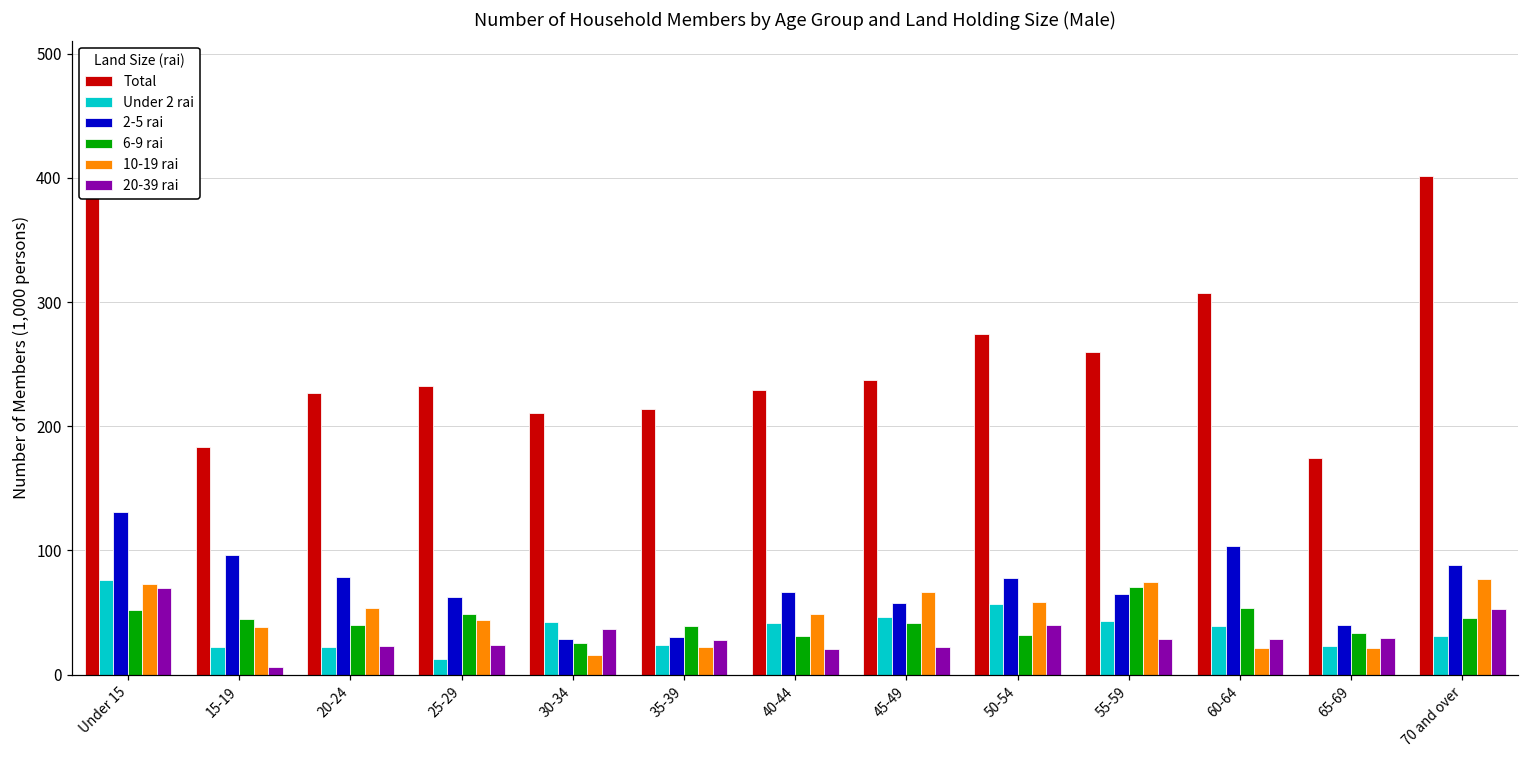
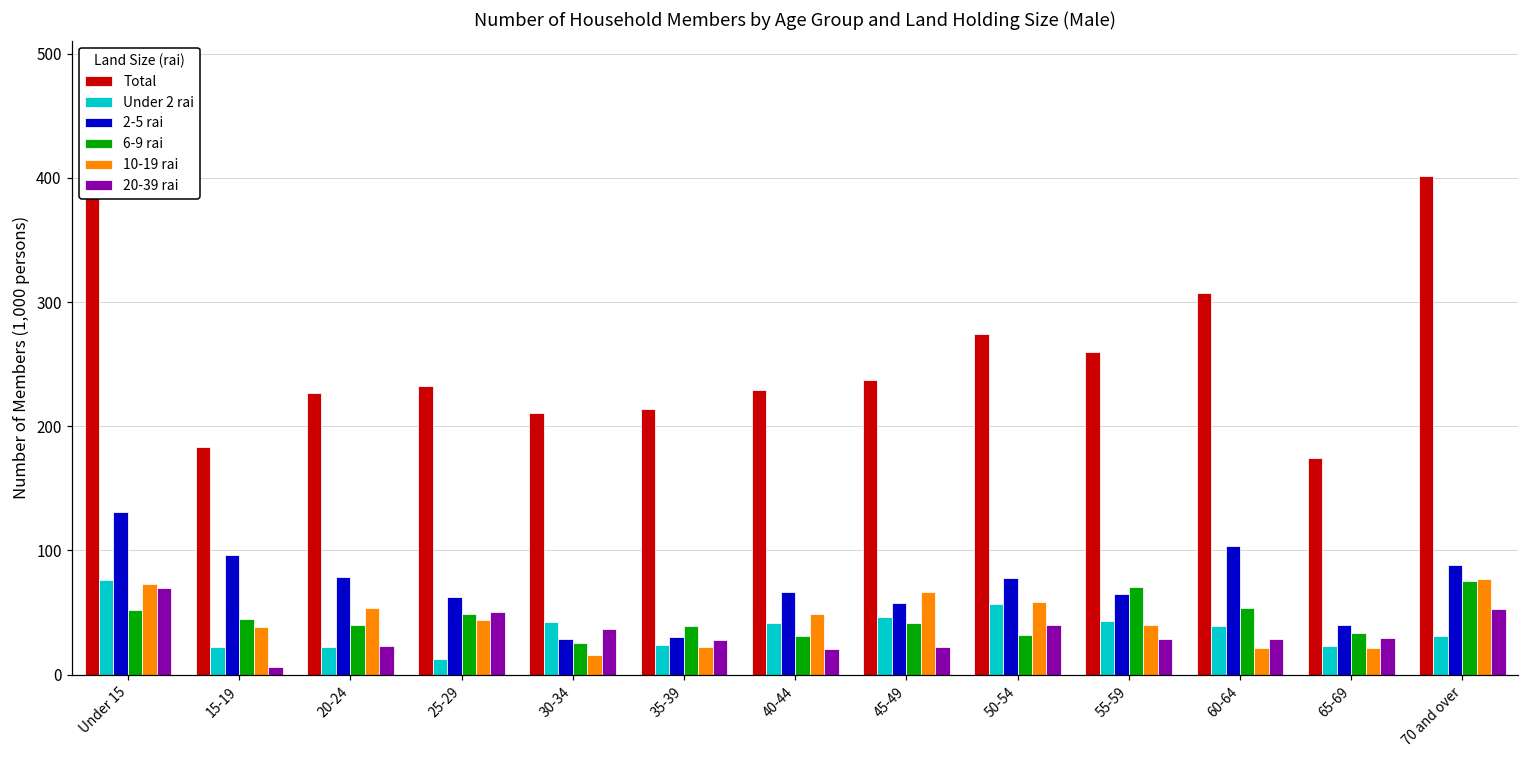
20-39 rai, 25-29: 24 -> 51
10-19 rai, 55-59: 75 -> 40
6-9 rai, 70 and over: 46 -> 75
